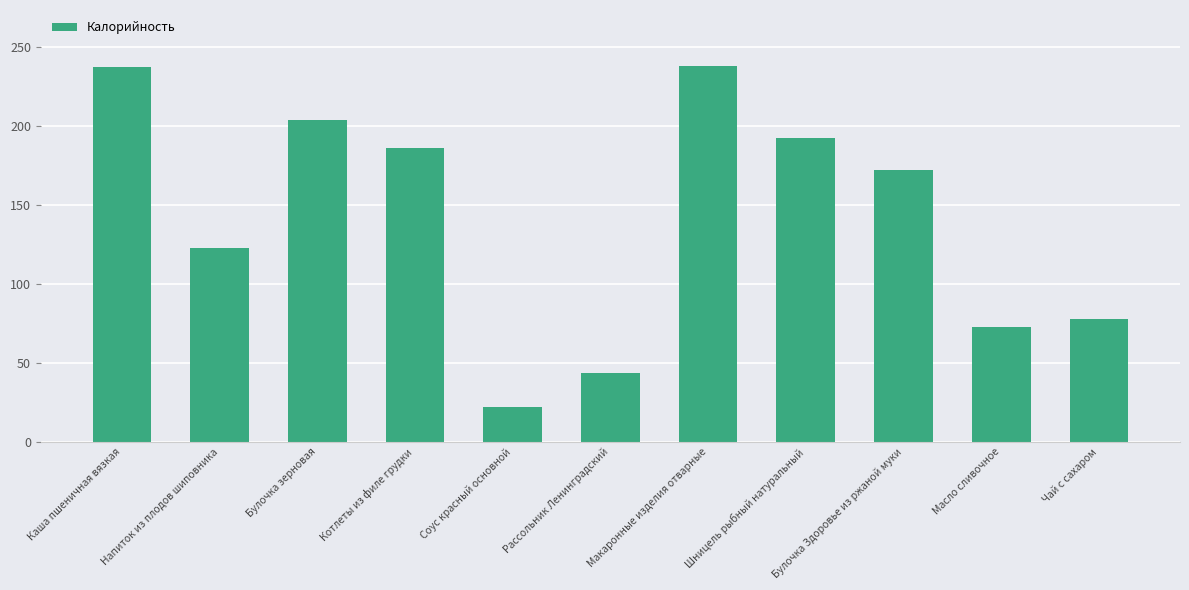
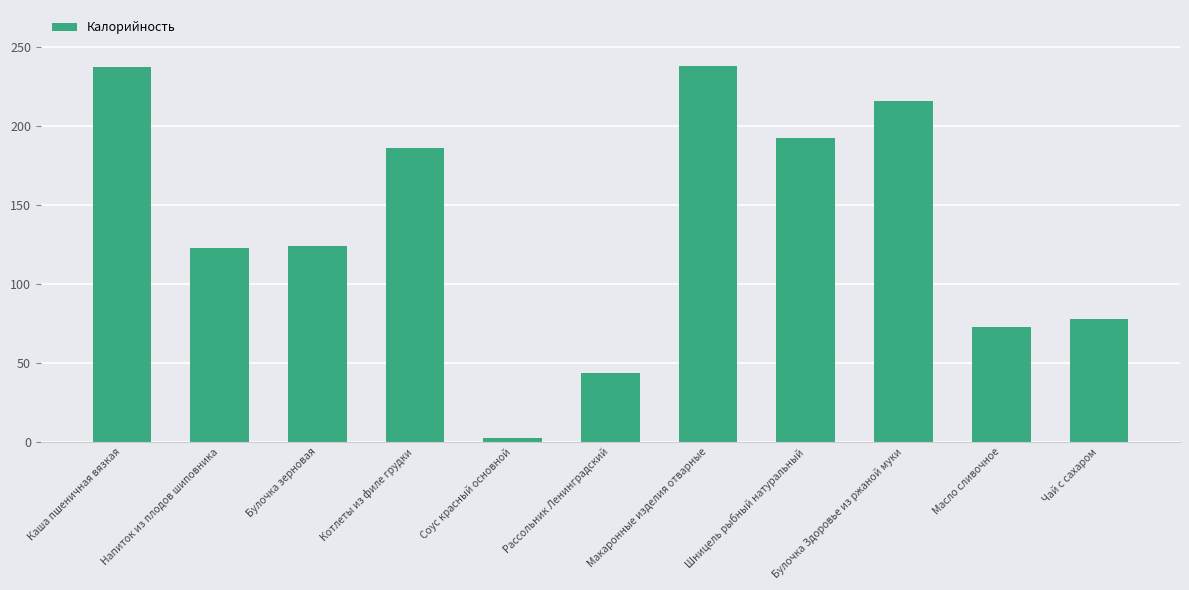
Булочка зерновая: 204 -> 124
Соус красный основной: 22 -> 3
Булочка Здоровье из ржаной муки: 172 -> 216
